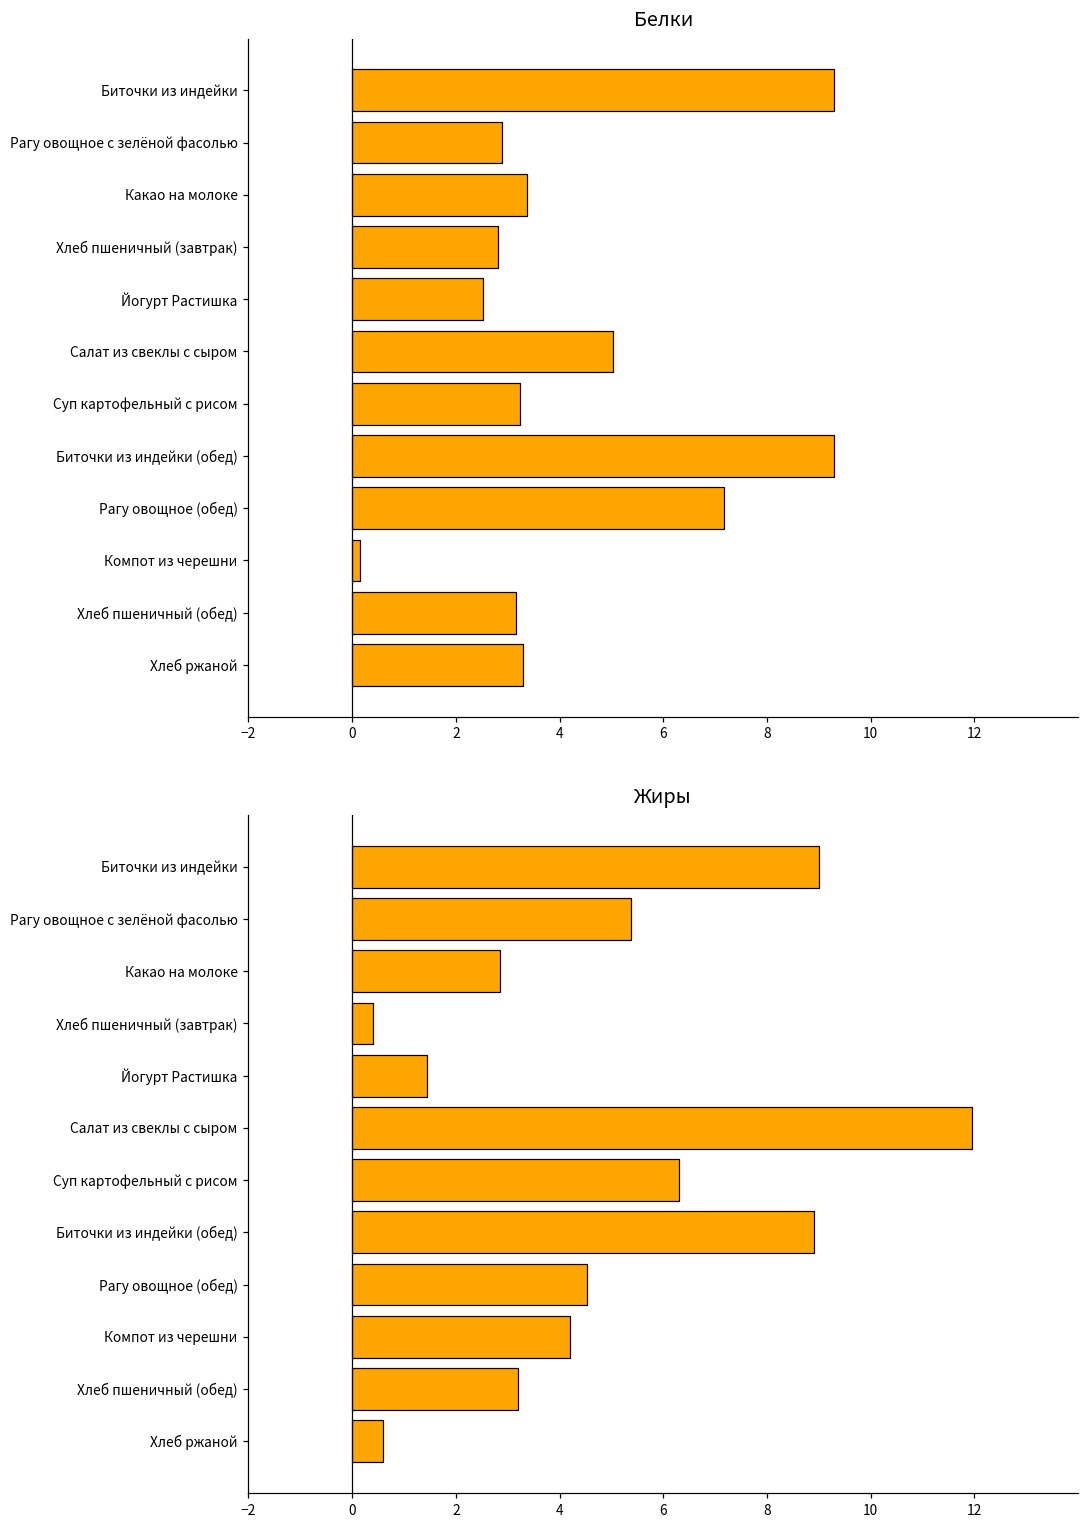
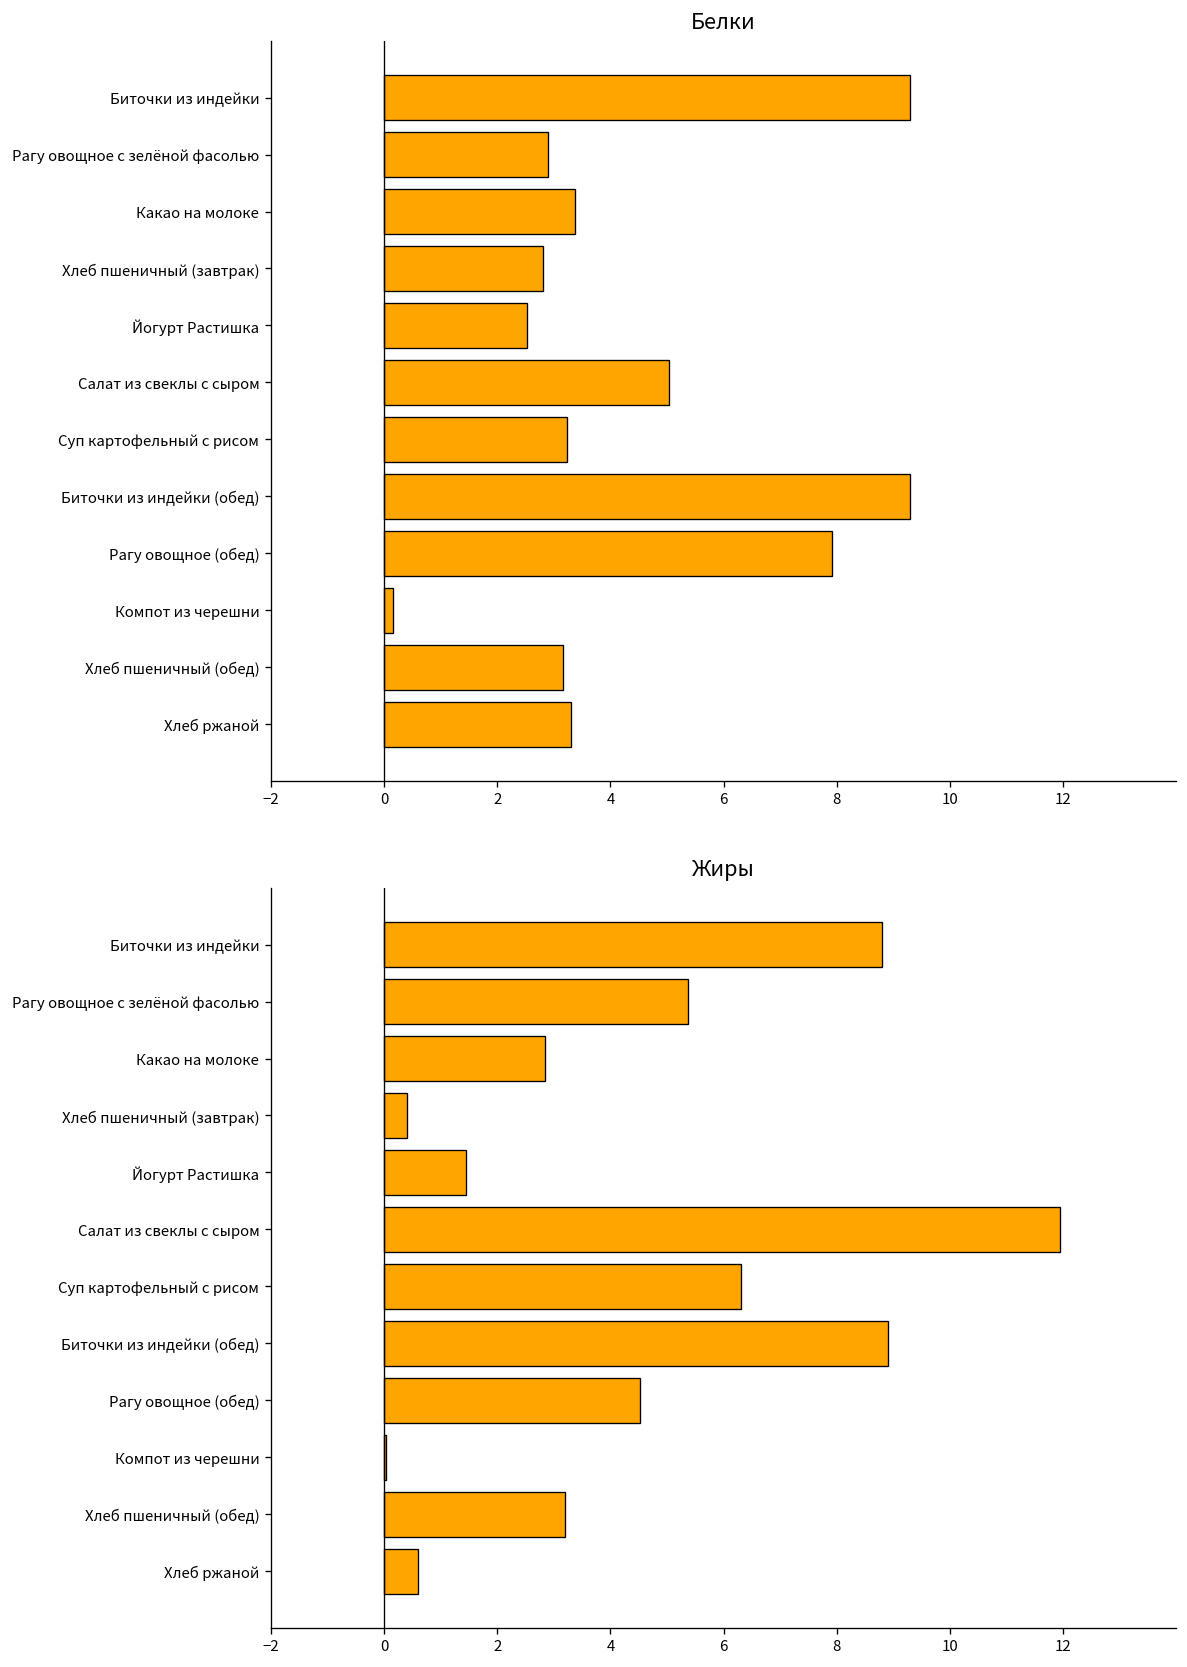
Белки, Рагу овощное (обед): 7.2 -> 7.9
Жиры, Биточки из индейки: 9.0 -> 8.8
Жиры, Компот из черешни: 4.2 -> 0.0
